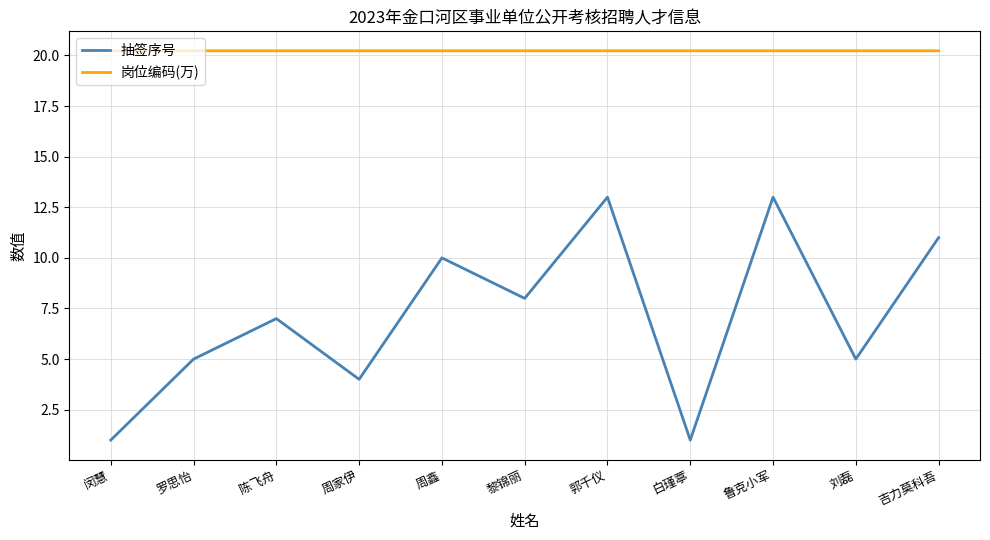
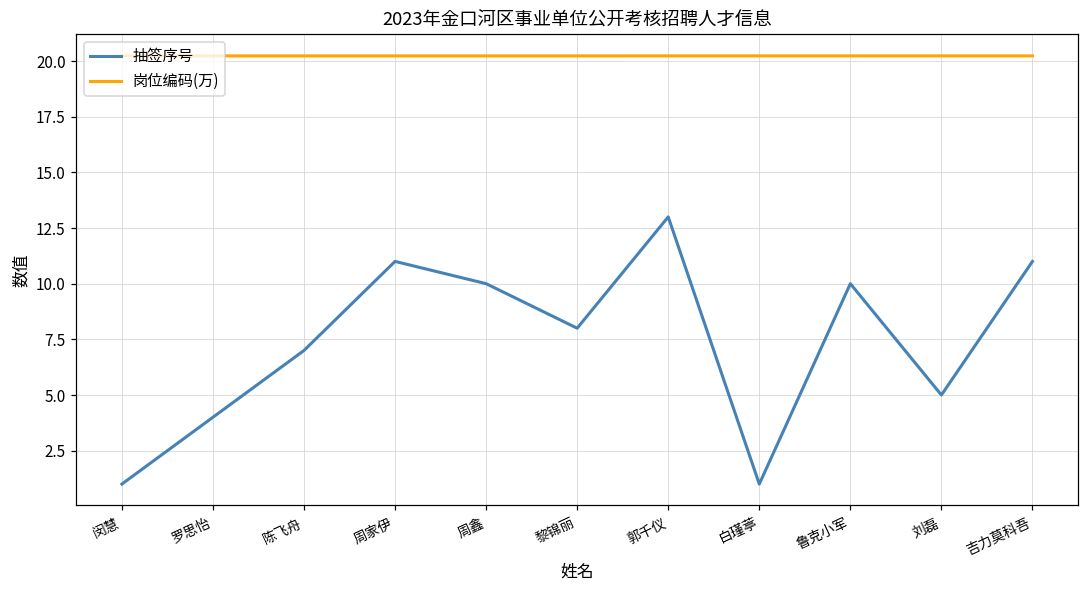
抽签序号, 罗思怡: 5 -> 4
抽签序号, 周家伊: 4 -> 11
抽签序号, 鲁克小军: 13 -> 10
